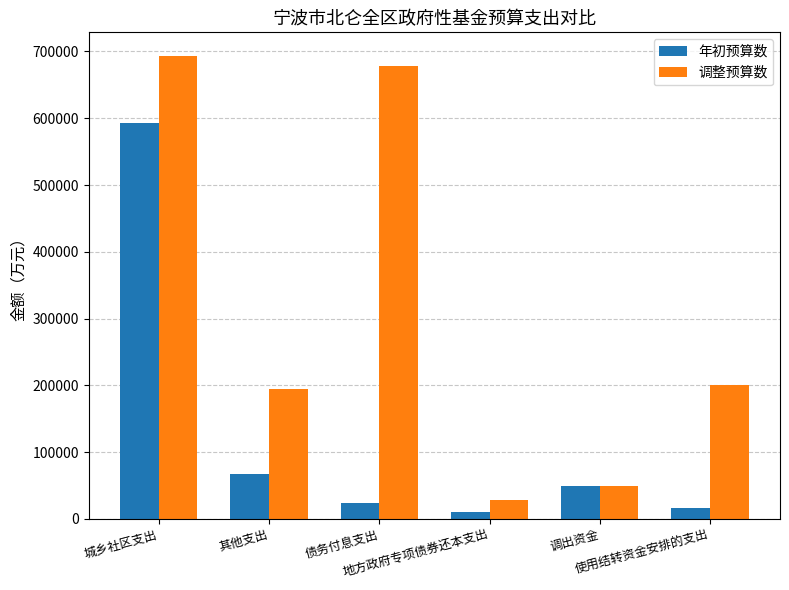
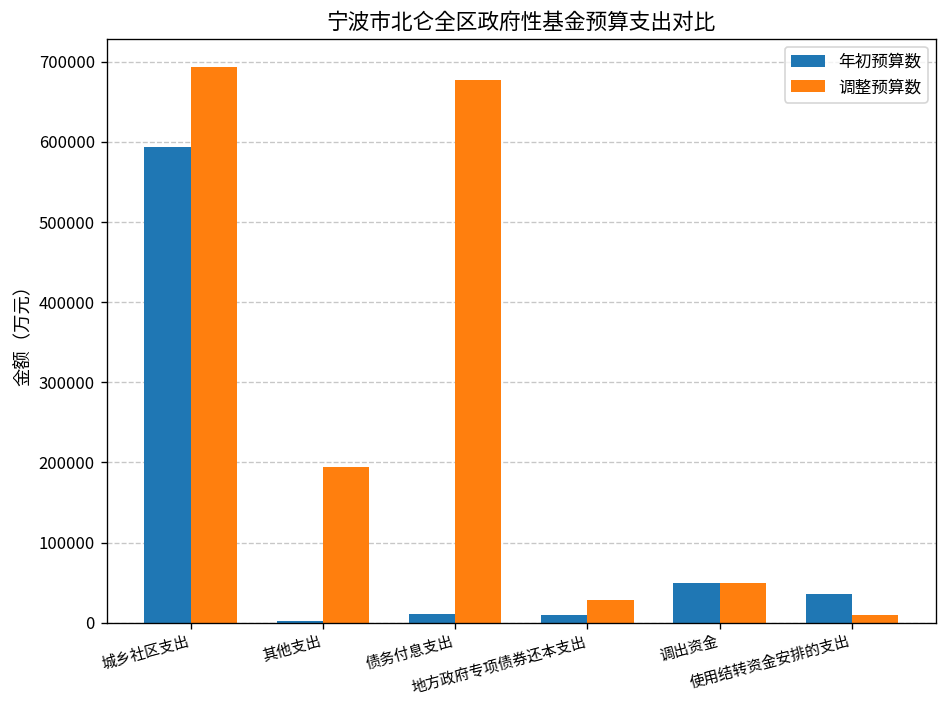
年初预算数, 其他支出: 70000 -> 0
年初预算数, 债务付息支出: 20000 -> 10000
年初预算数, 使用结转资金安排的支出: 20000 -> 40000
调整预算数, 使用结转资金安排的支出: 200000 -> 10000
